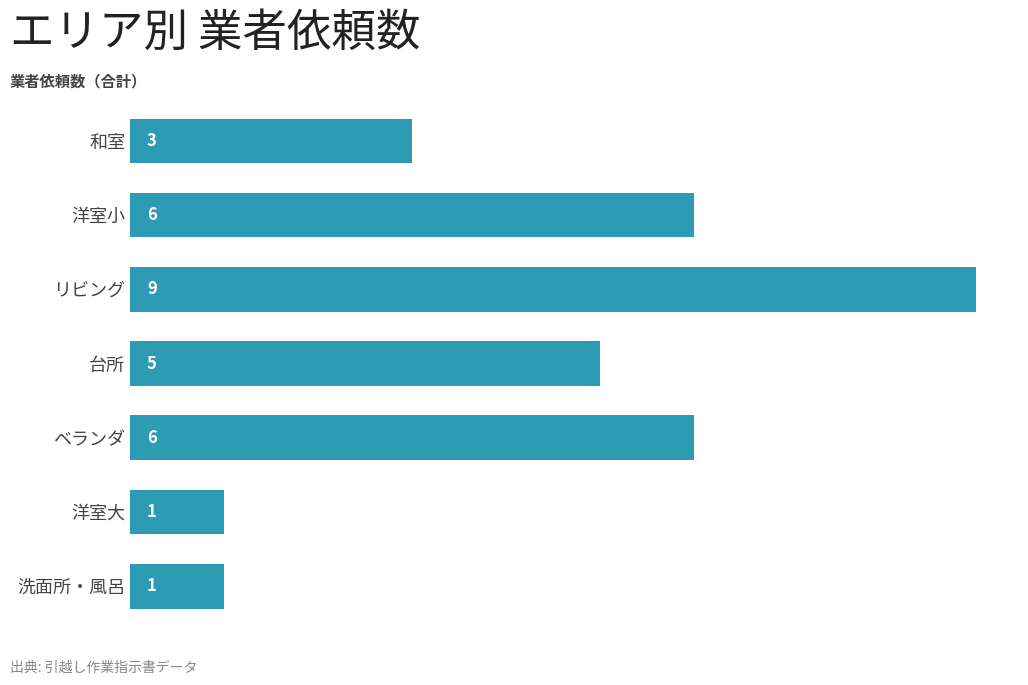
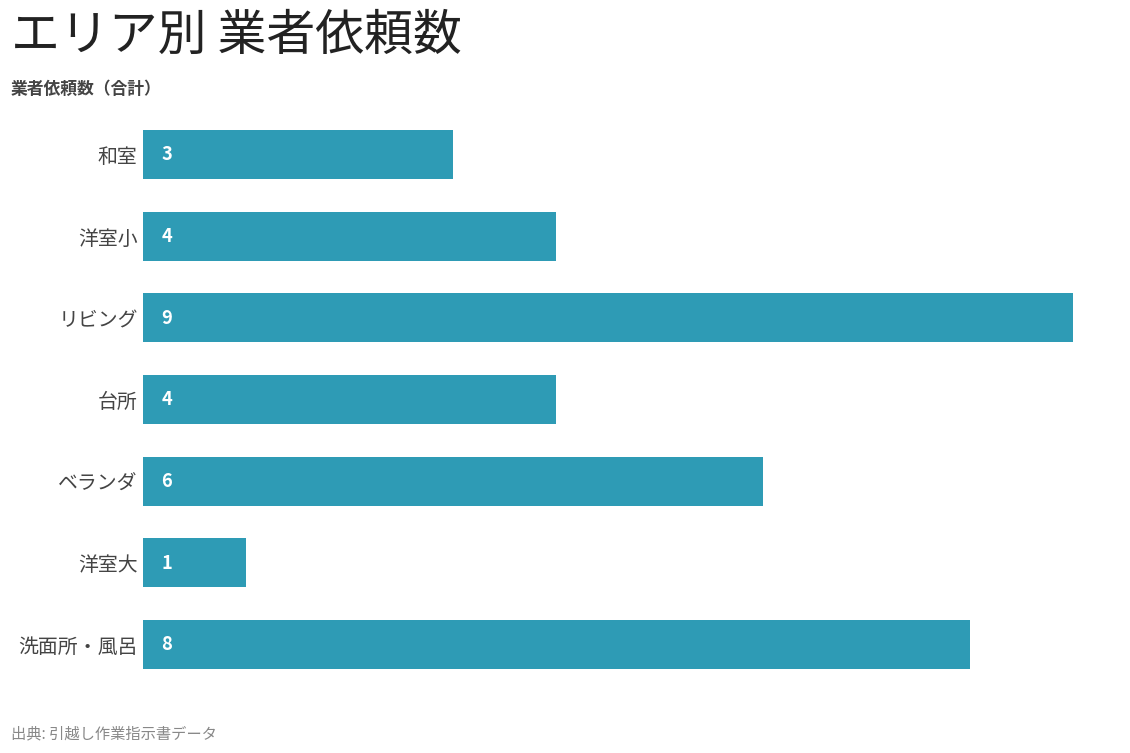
洋室小: 6 -> 4
台所: 5 -> 4
洗面所・風呂: 1 -> 8
